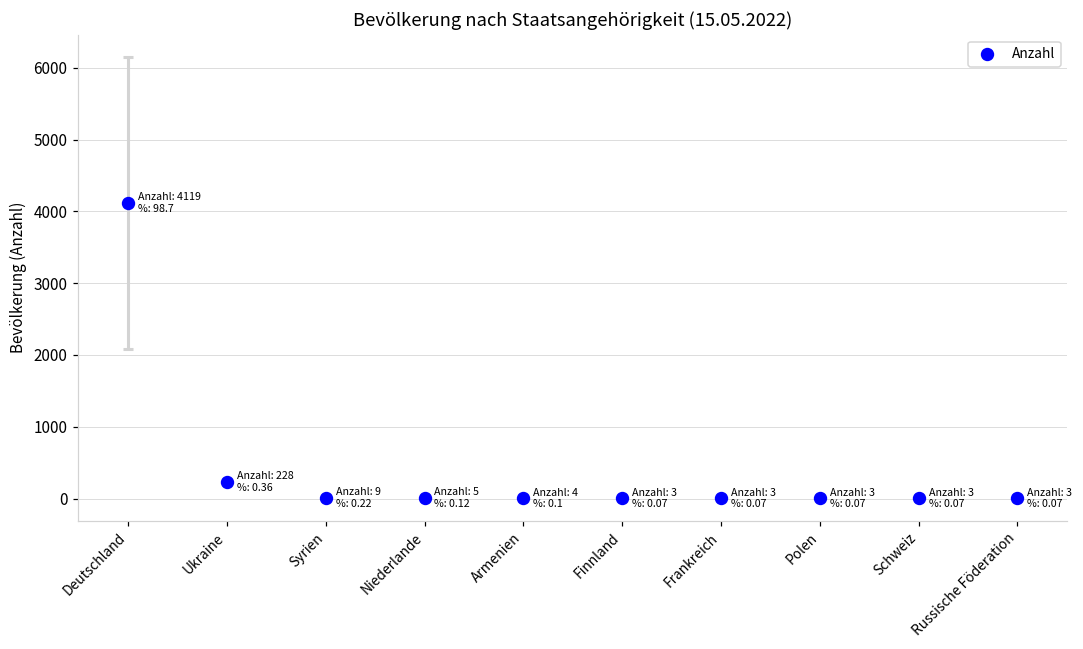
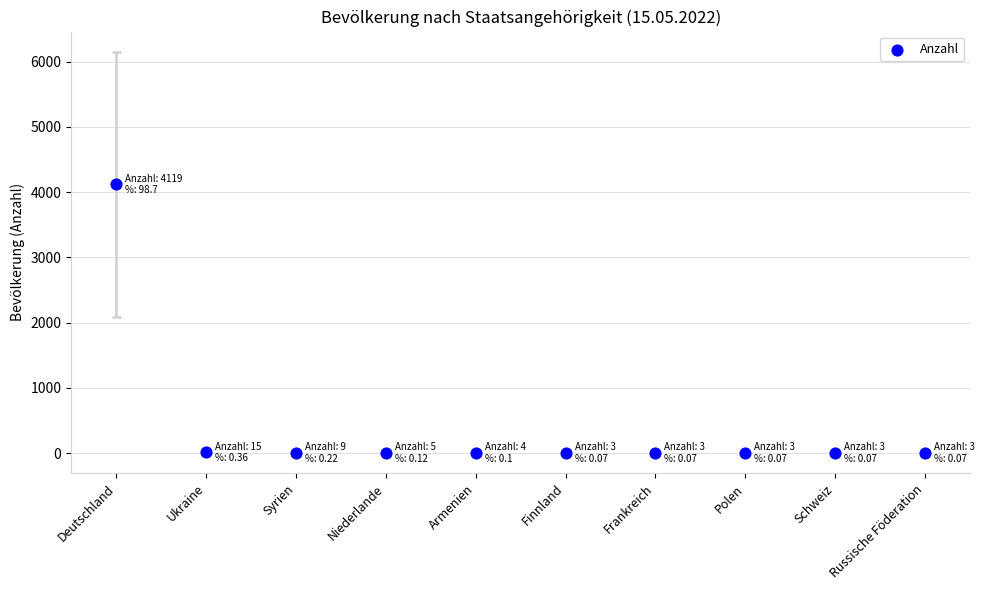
Ukraine: 228 % -> 15 %
